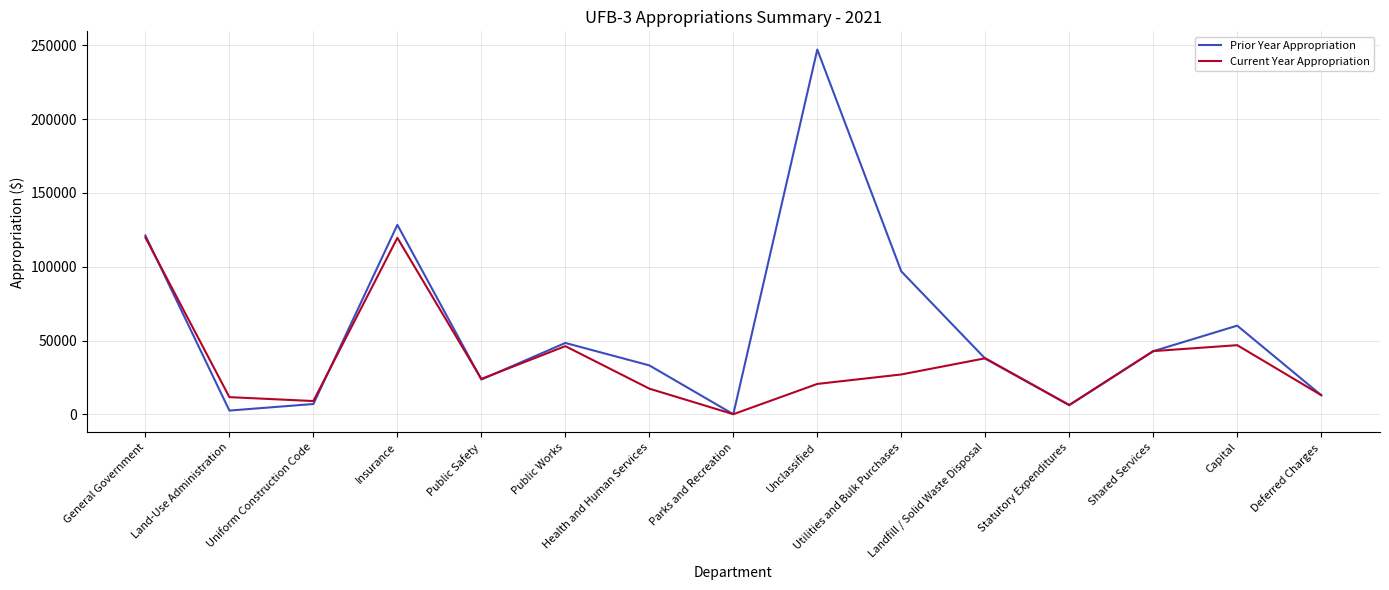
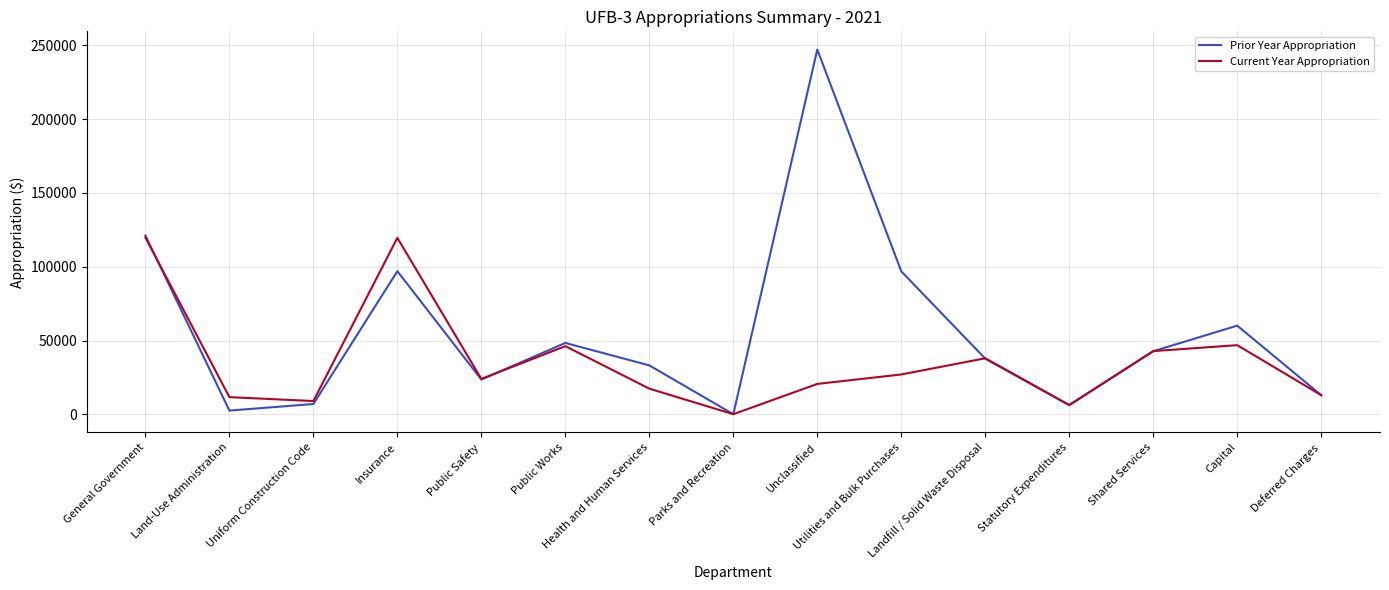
Prior Year Appropriation, Insurance: 128000 -> 97000
